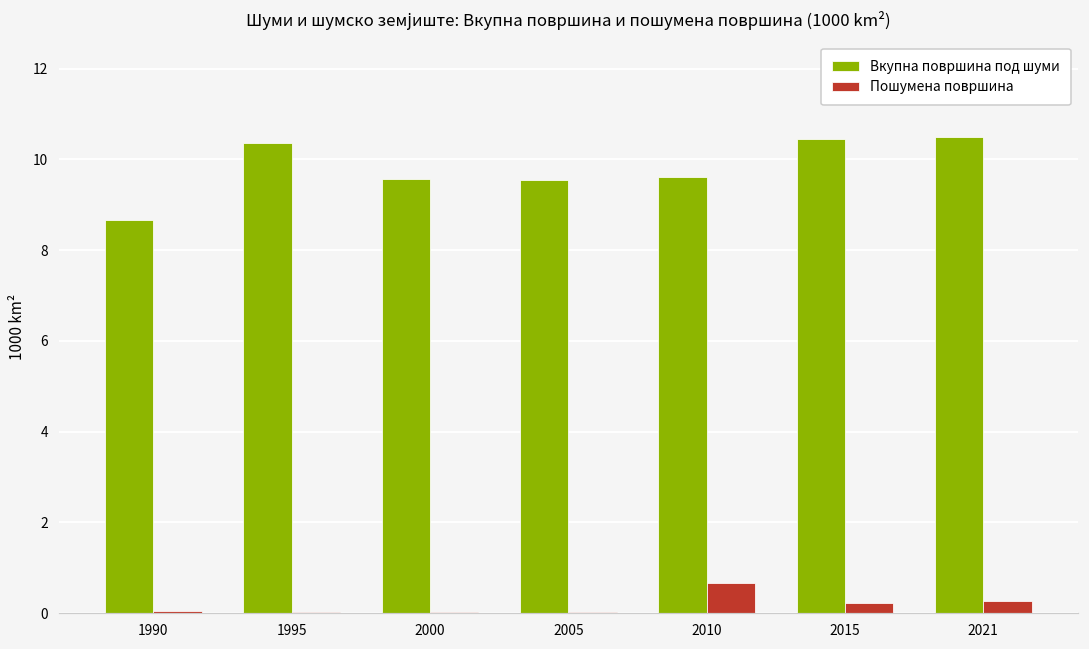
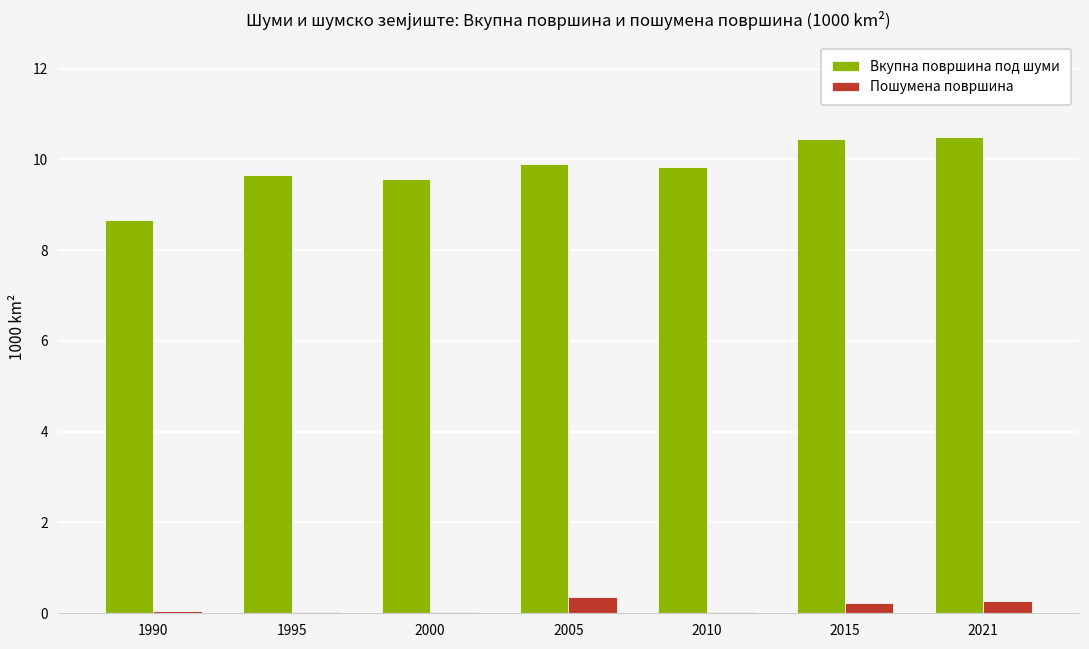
Вкупна површина под шуми, 1995: 10.4 -> 9.7
Вкупна површина под шуми, 2005: 9.6 -> 9.9
Пошумена површина, 2005: 0.0 -> 0.4
Вкупна површина под шуми, 2010: 9.6 -> 9.8
Пошумена површина, 2010: 0.7 -> 0.0
